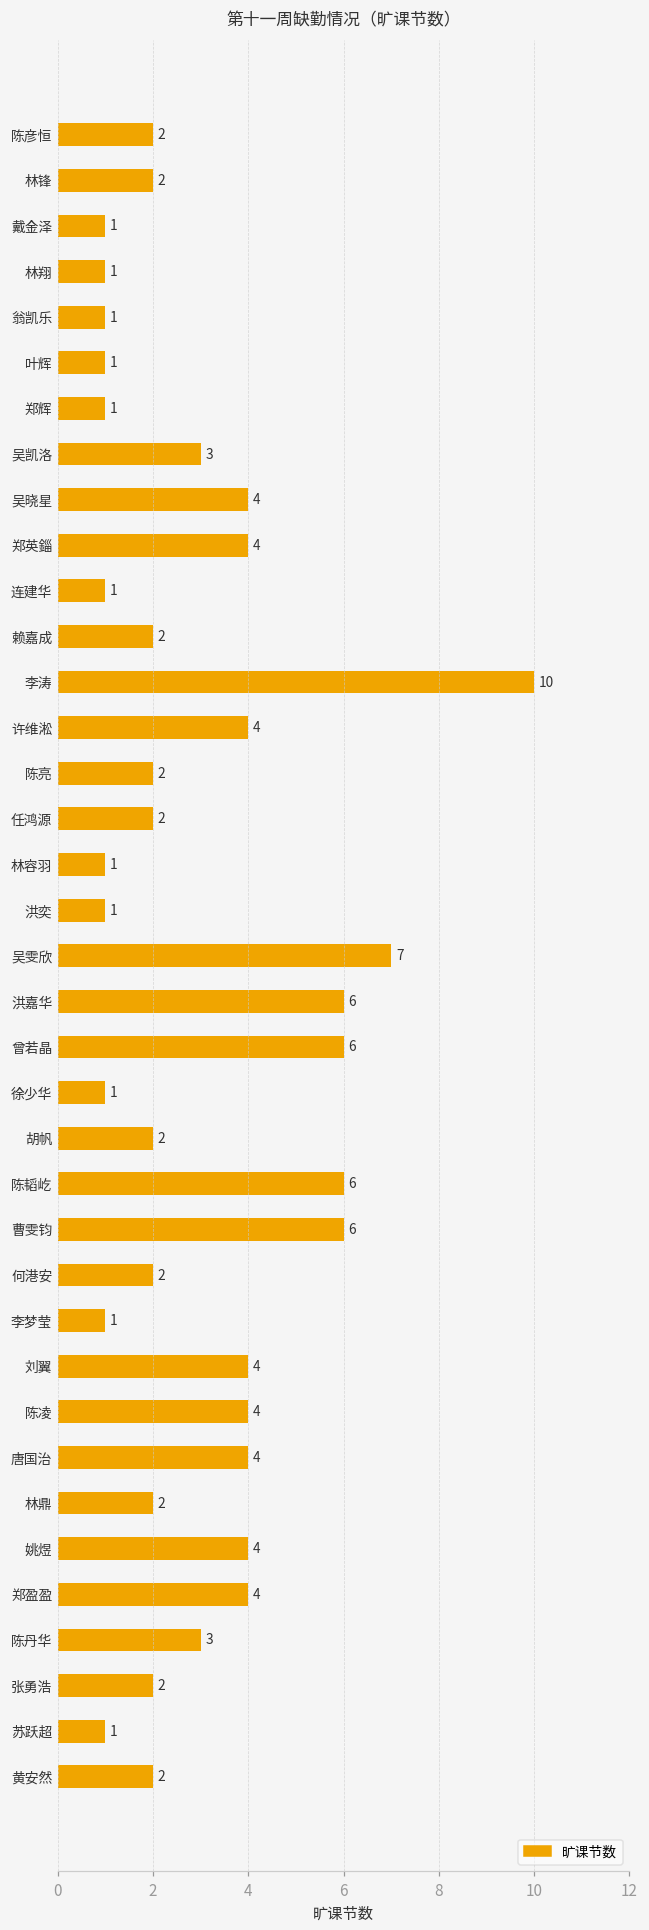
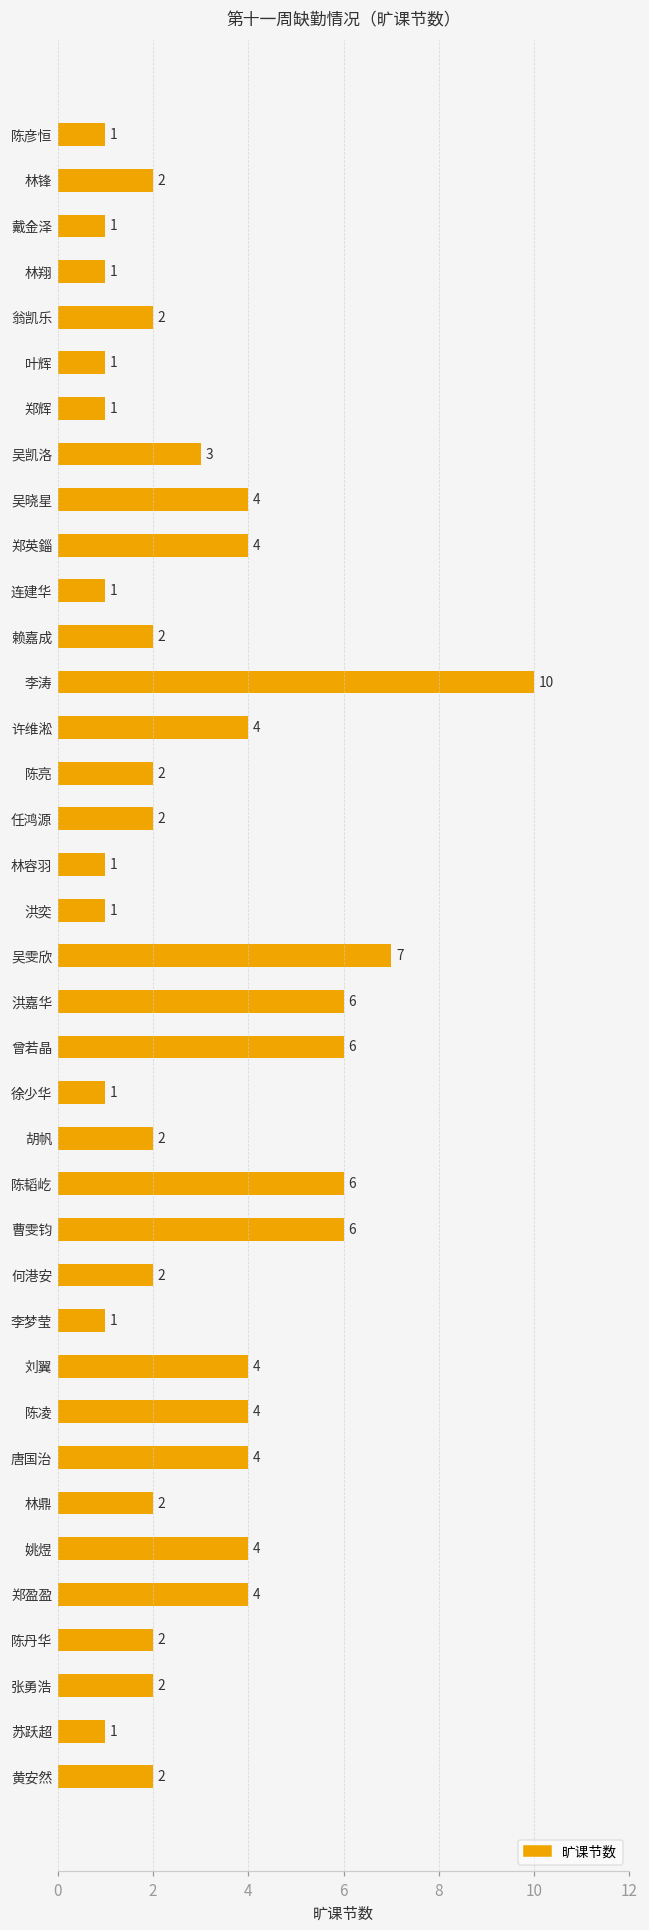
陈彦恒: 2 -> 1
翁凯乐: 1 -> 2
陈丹华: 3 -> 2
